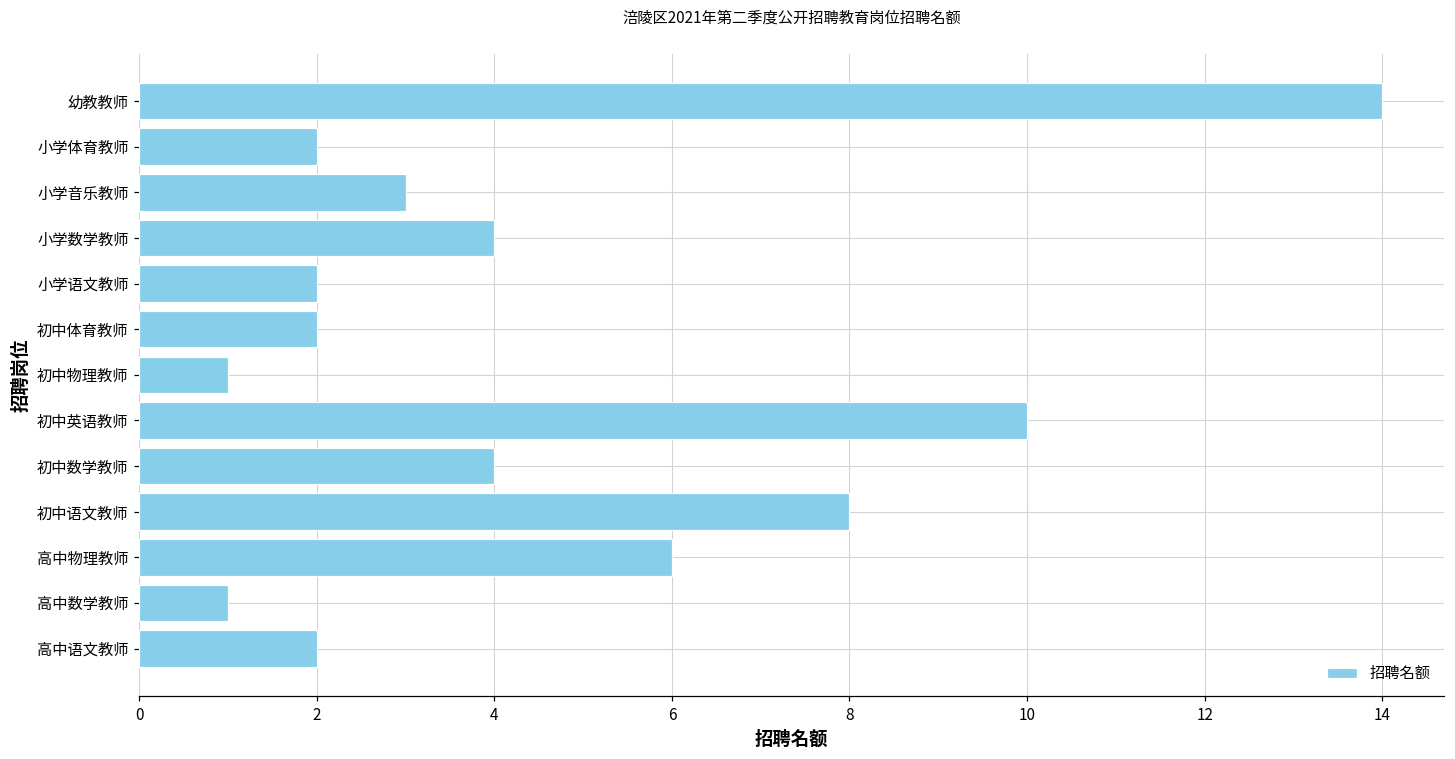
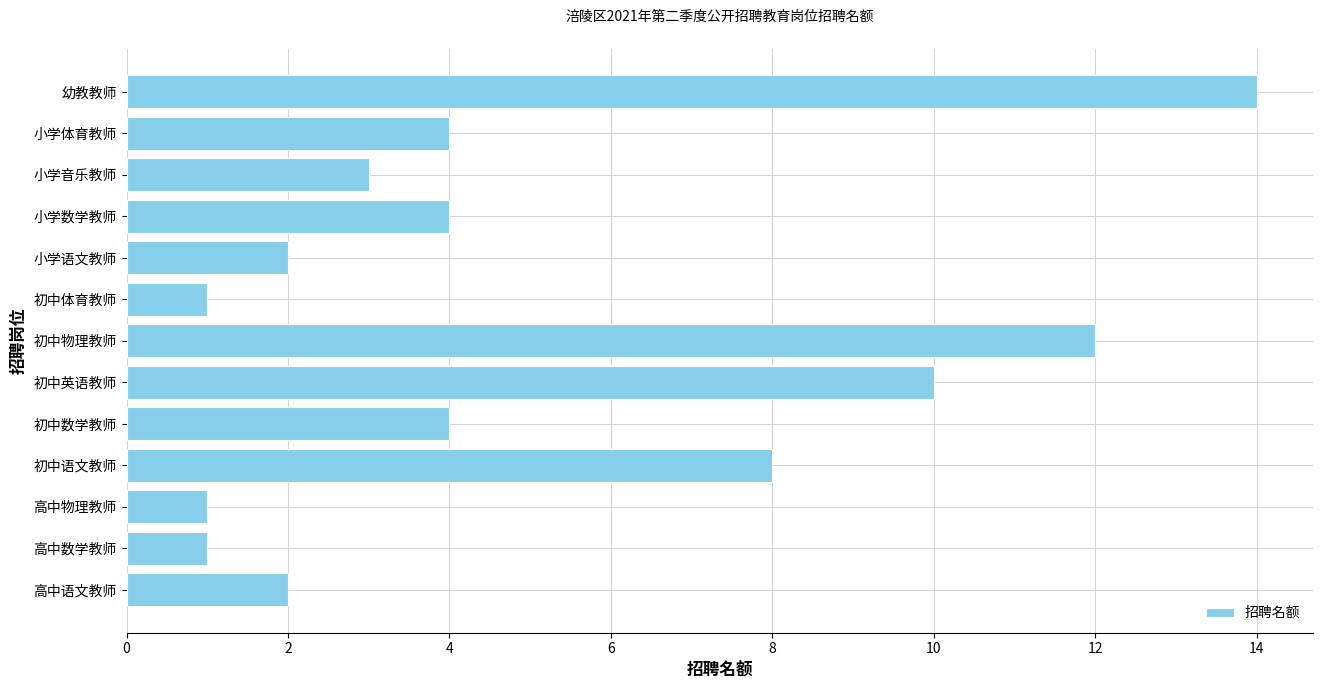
小学体育教师: 2 -> 4
初中体育教师: 2 -> 1
初中物理教师: 1 -> 12
高中物理教师: 6 -> 1
